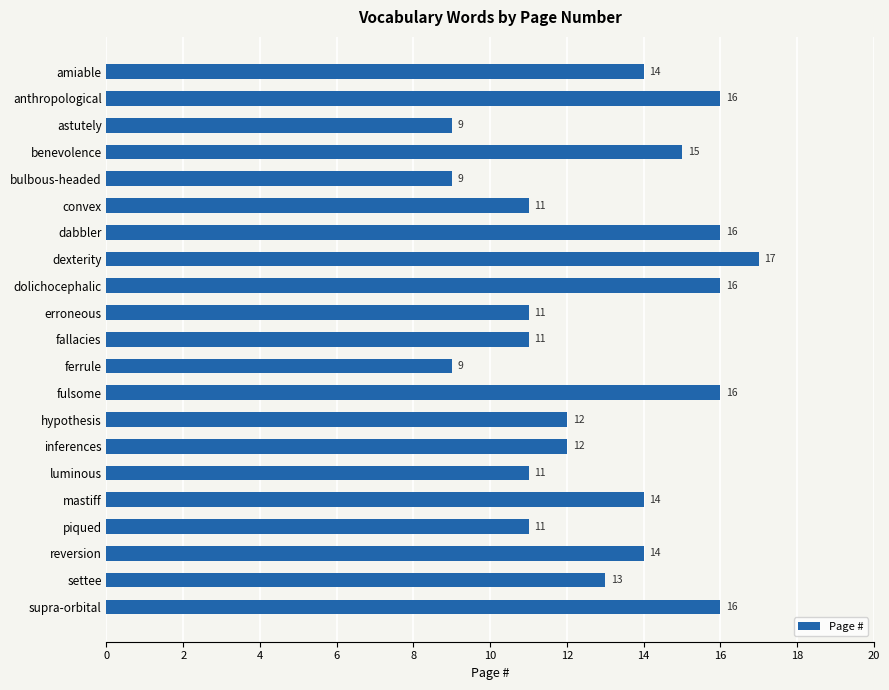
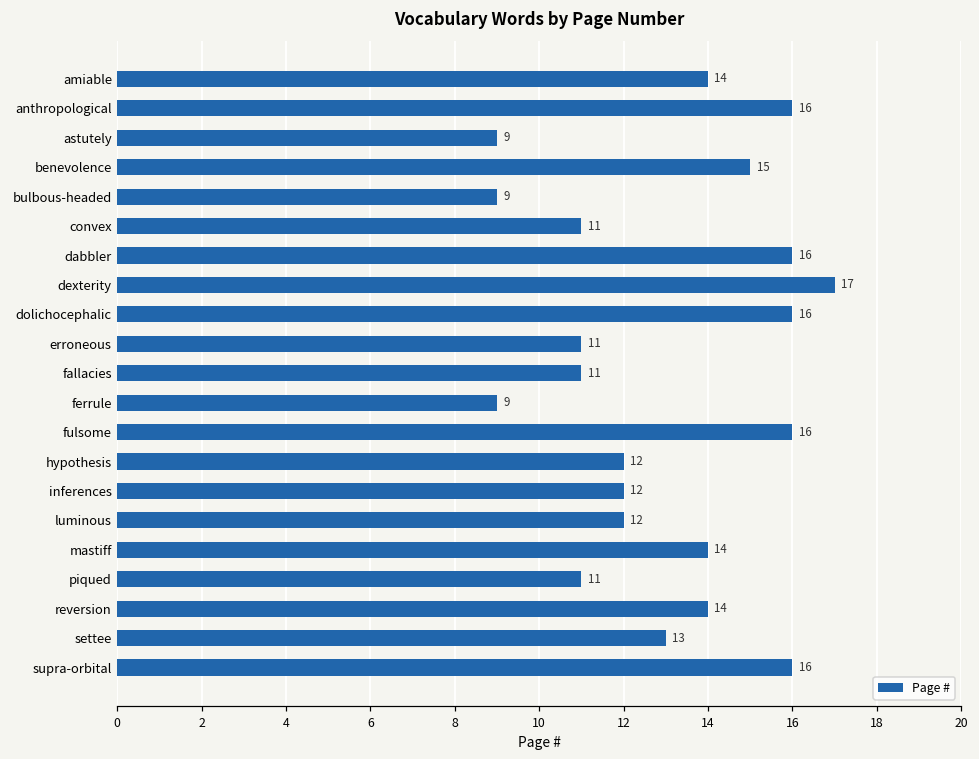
luminous: 11 -> 12
